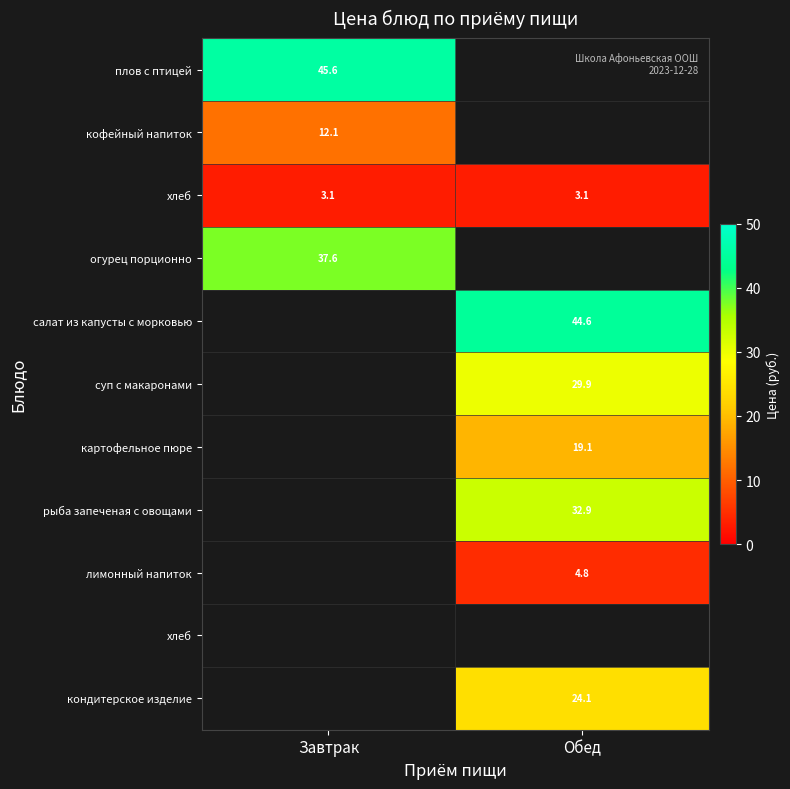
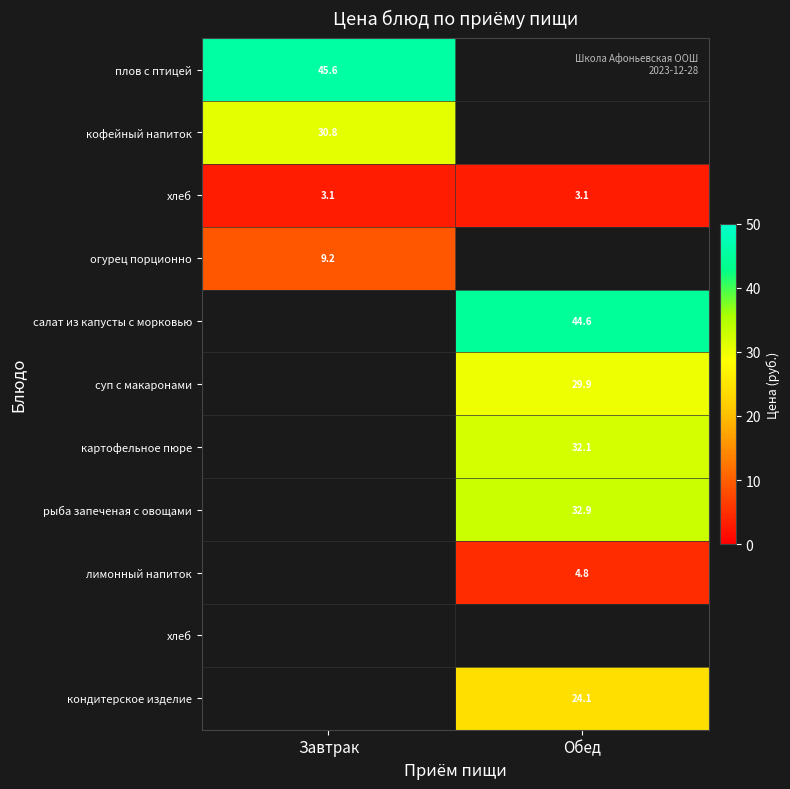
кофейный напиток, Завтрак: 12.1 -> 30.8
огурец порционно, Завтрак: 37.6 -> 9.2
картофельное пюре, Обед: 19.1 -> 32.1
